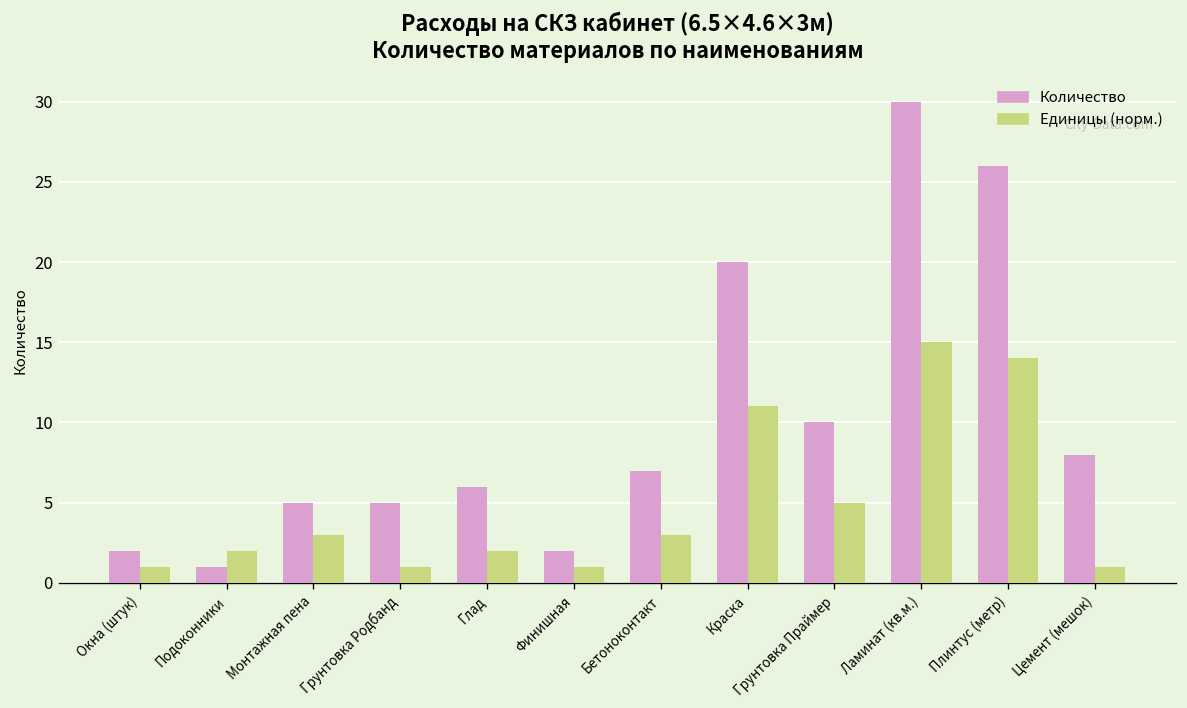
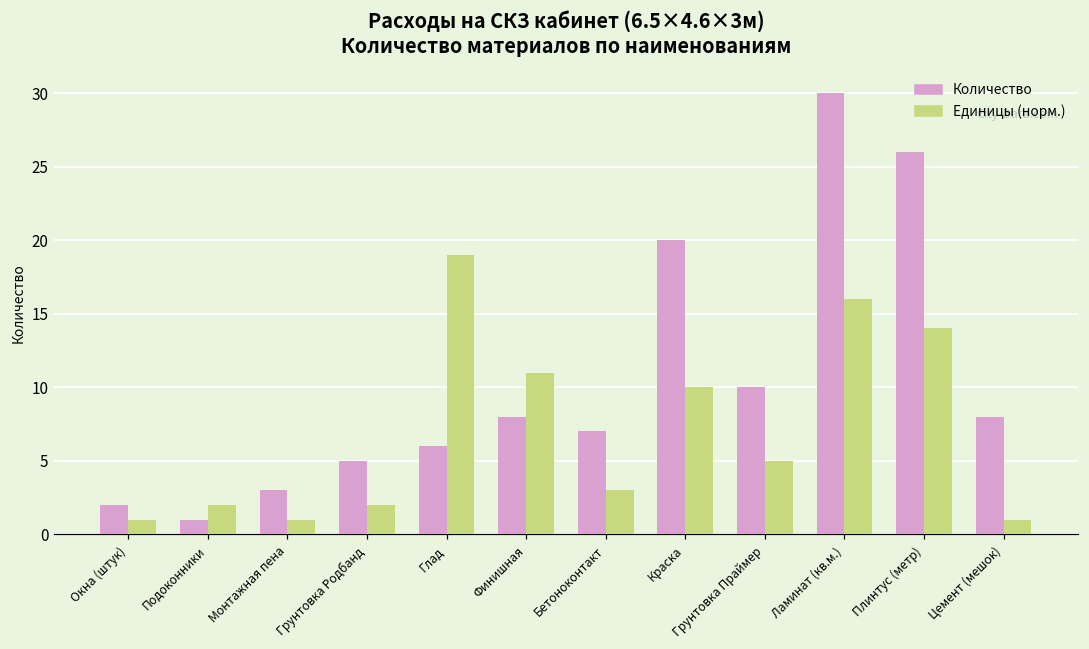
Количество, Монтажная пена: 5 -> 3
Единицы (норм.), Монтажная пена: 3 -> 1
Единицы (норм.), Грунтовка Родбанд: 1 -> 2
Единицы (норм.), Глад: 2 -> 19
Количество, Финишная: 2 -> 8
Единицы (норм.), Финишная: 1 -> 11
Единицы (норм.), Краска: 11 -> 10
Единицы (норм.), Ламинат (кв.м.): 15 -> 16
